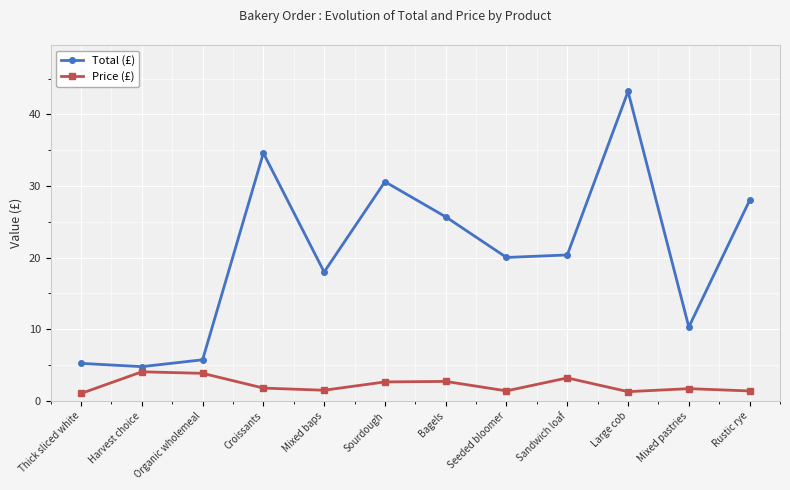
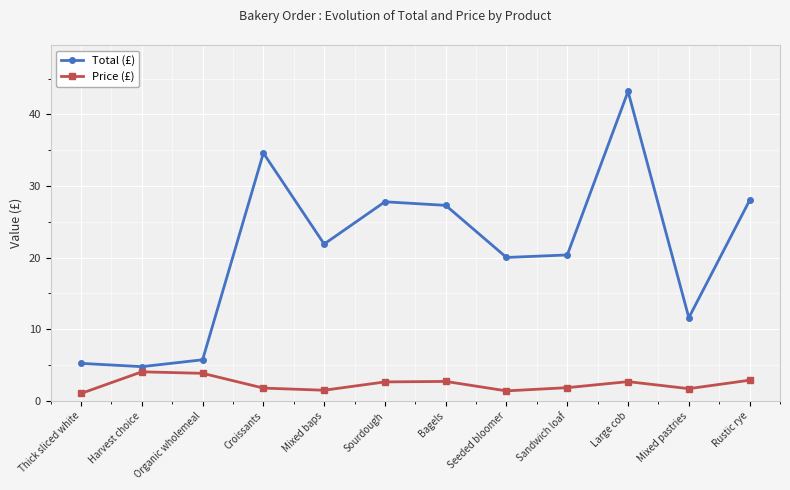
Total (£), Mixed baps: 18 -> 22
Total (£), Sourdough: 31 -> 28
Total (£), Bagels: 26 -> 27
Price (£), Sandwich loaf: 3 -> 2
Price (£), Large cob: 1 -> 3
Total (£), Mixed pastries: 10 -> 12
Price (£), Rustic rye: 1 -> 3
